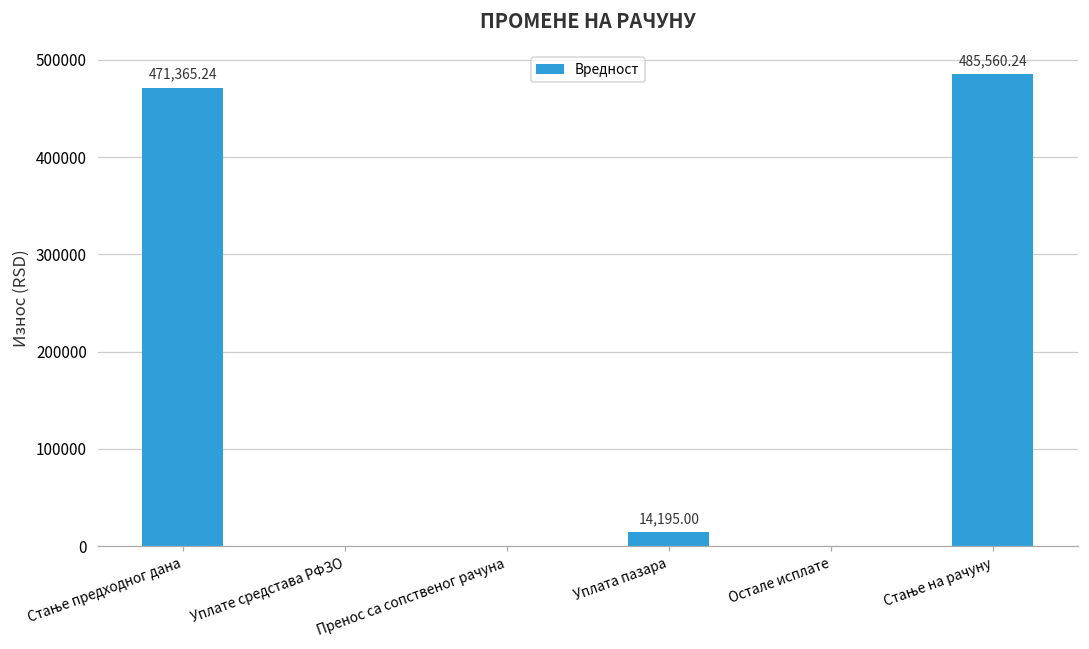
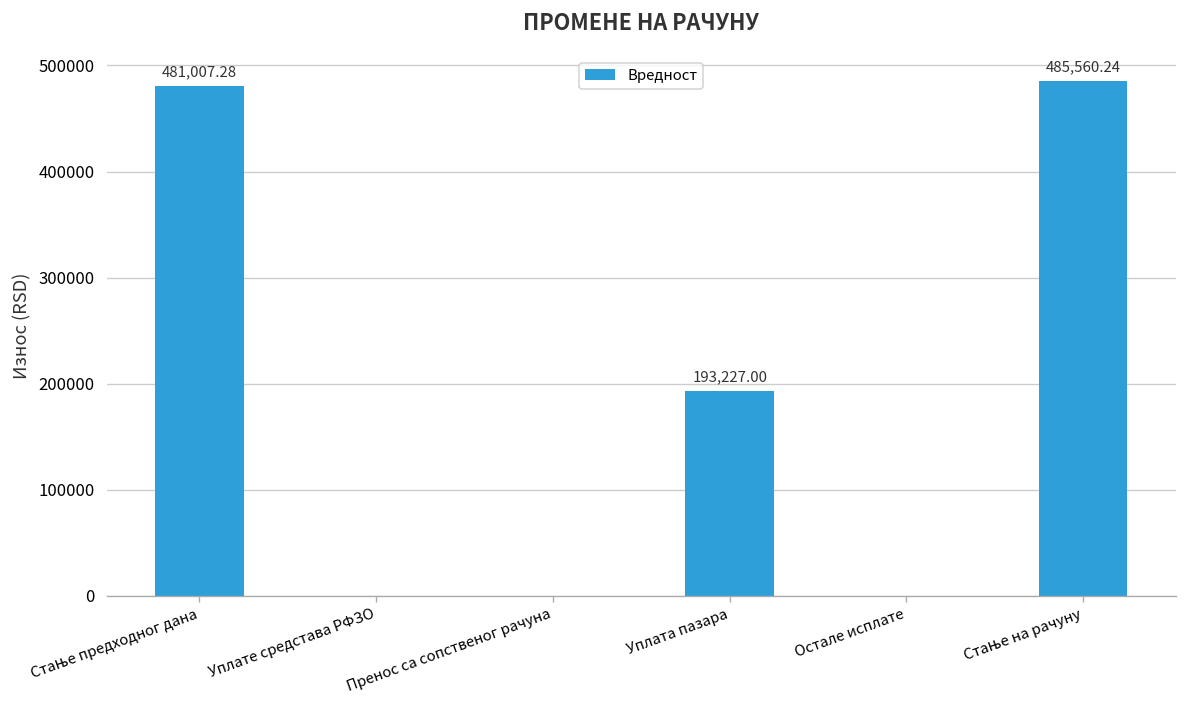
Стање предходног дана: 471,365.24 -> 481,007.28
Уплата пазара: 14,195.00 -> 193,227.00
